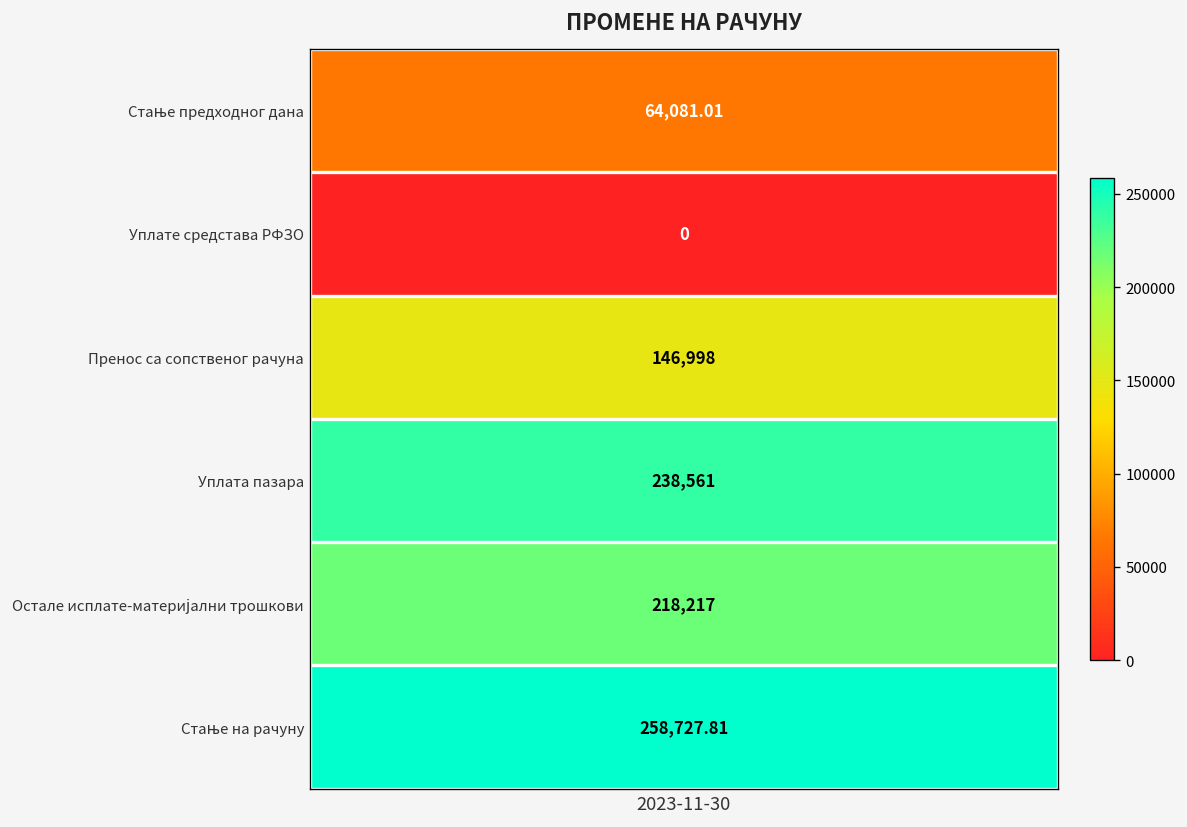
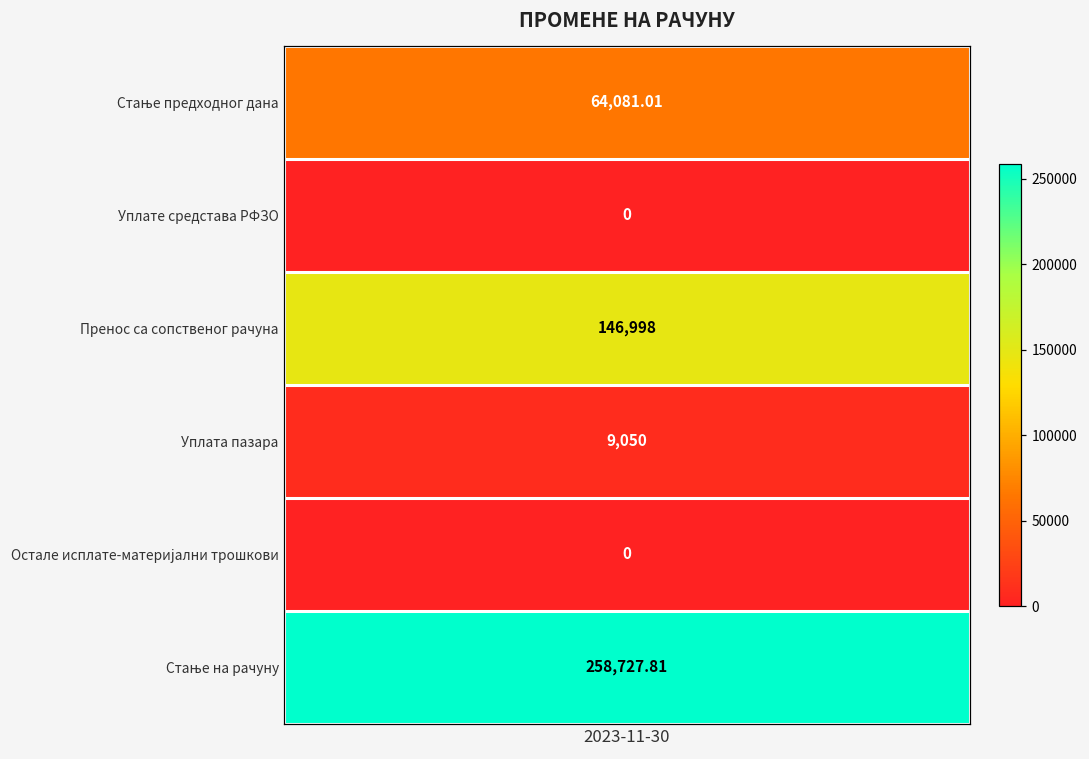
Уплата пазара, 2023-11-30: 238,561 -> 9,050
Остале исплате-материјални трошкови, 2023-11-30: 218,217 -> 0
